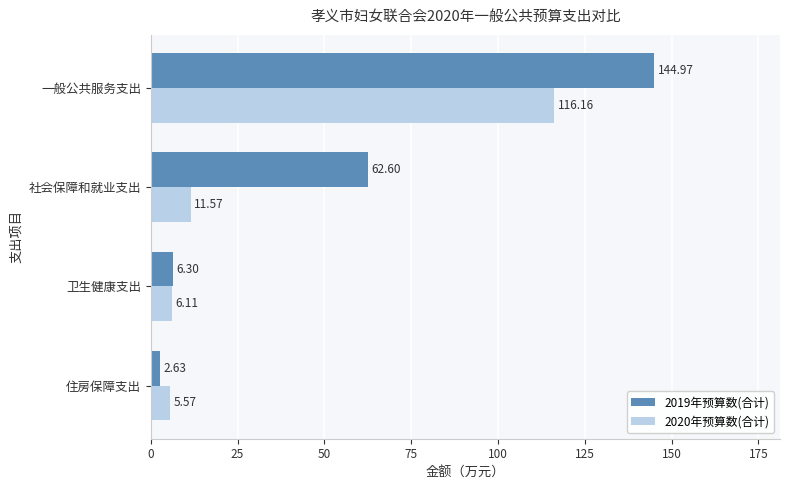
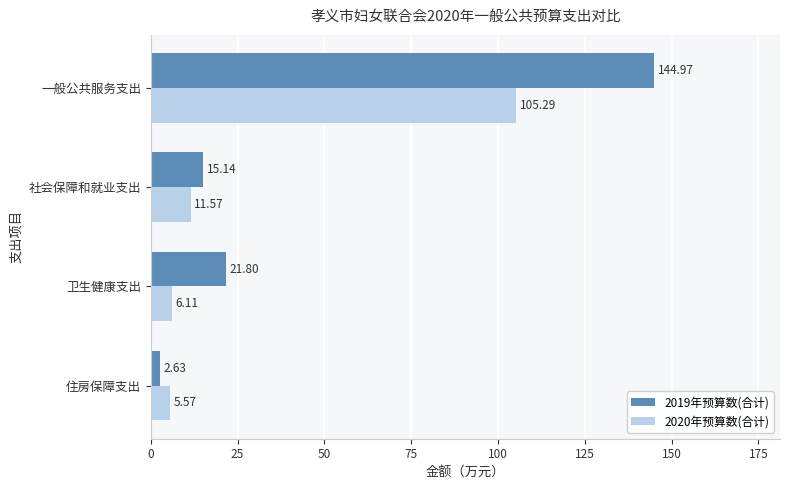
2020年预算数(合计), 一般公共服务支出: 116.16 -> 105.29
2019年预算数(合计), 社会保障和就业支出: 62.60 -> 15.14
2019年预算数(合计), 卫生健康支出: 6.30 -> 21.80
